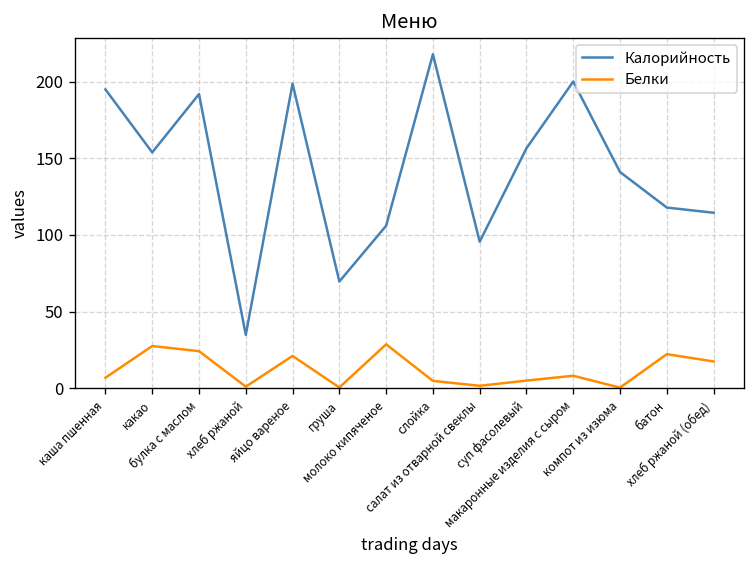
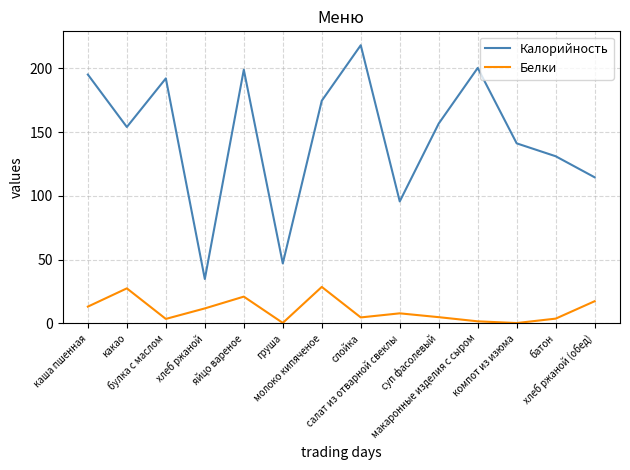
Белки, каша пшенная: 7 -> 13
Белки, булка с маслом: 24 -> 4
Белки, хлеб ржаной: 1 -> 12
Калорийность, груша: 70 -> 47
Калорийность, молоко кипяченое: 106 -> 175
Белки, салат из отварной свеклы: 2 -> 8
Белки, макаронные изделия с сыром: 8 -> 2
Калорийность, батон: 118 -> 131
Белки, батон: 22 -> 4
